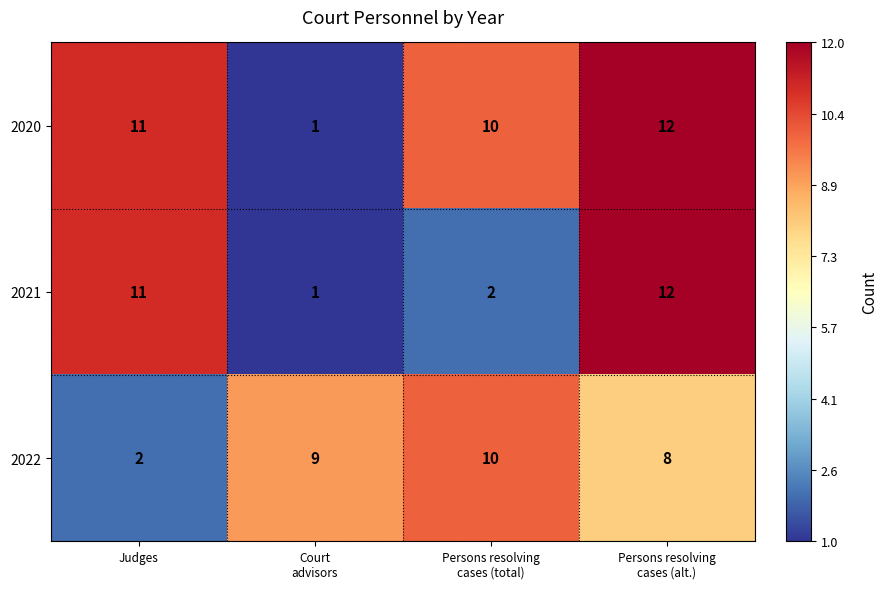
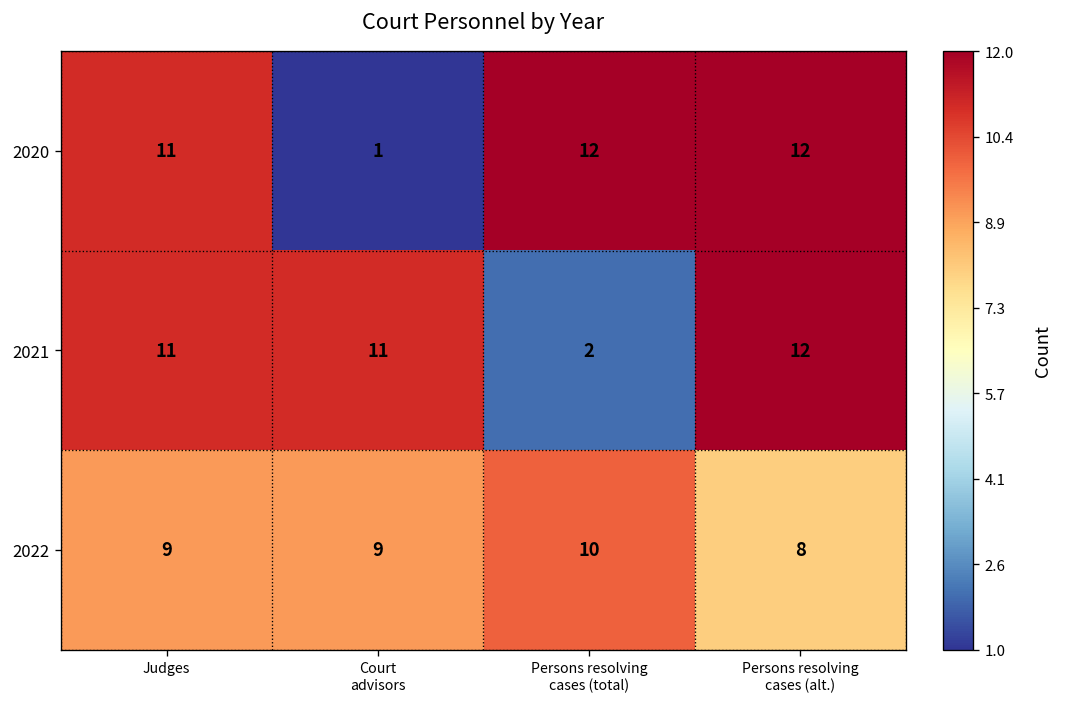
2020, Persons resolving cases (total): 10 -> 12
2021, Court advisors: 1 -> 11
2022, Judges: 2 -> 9
